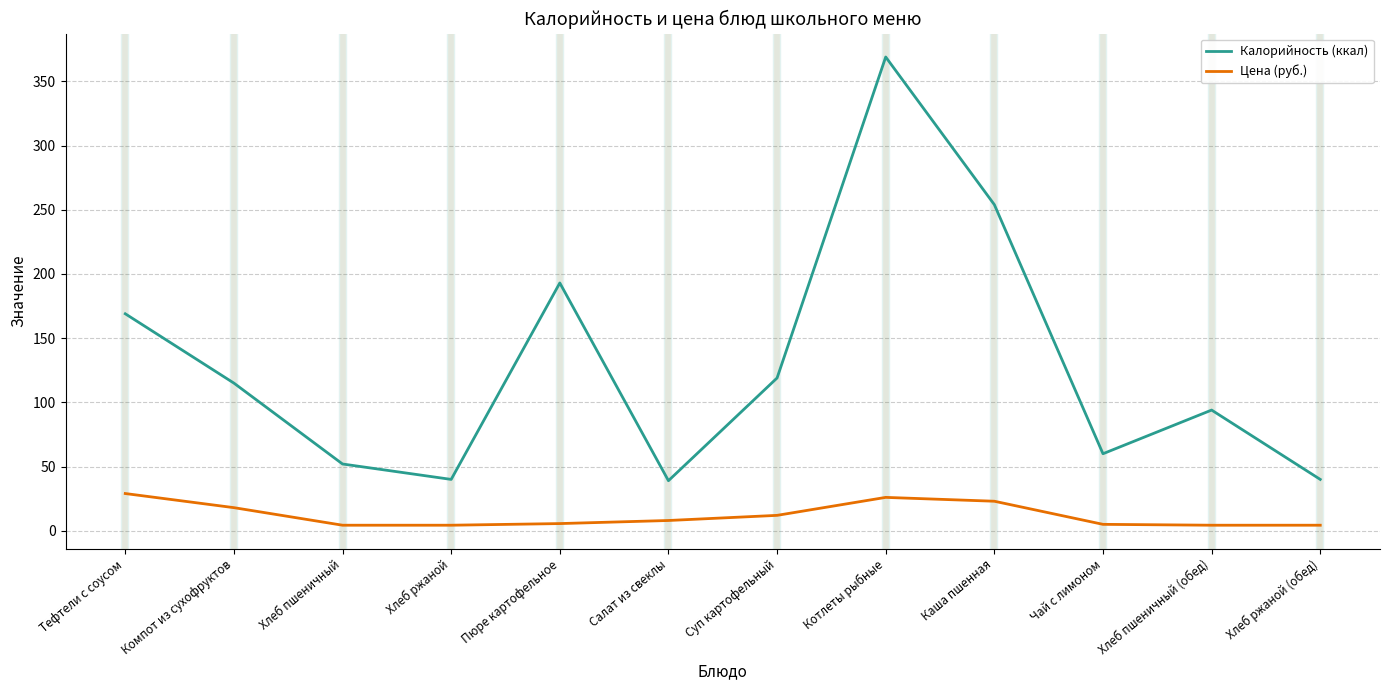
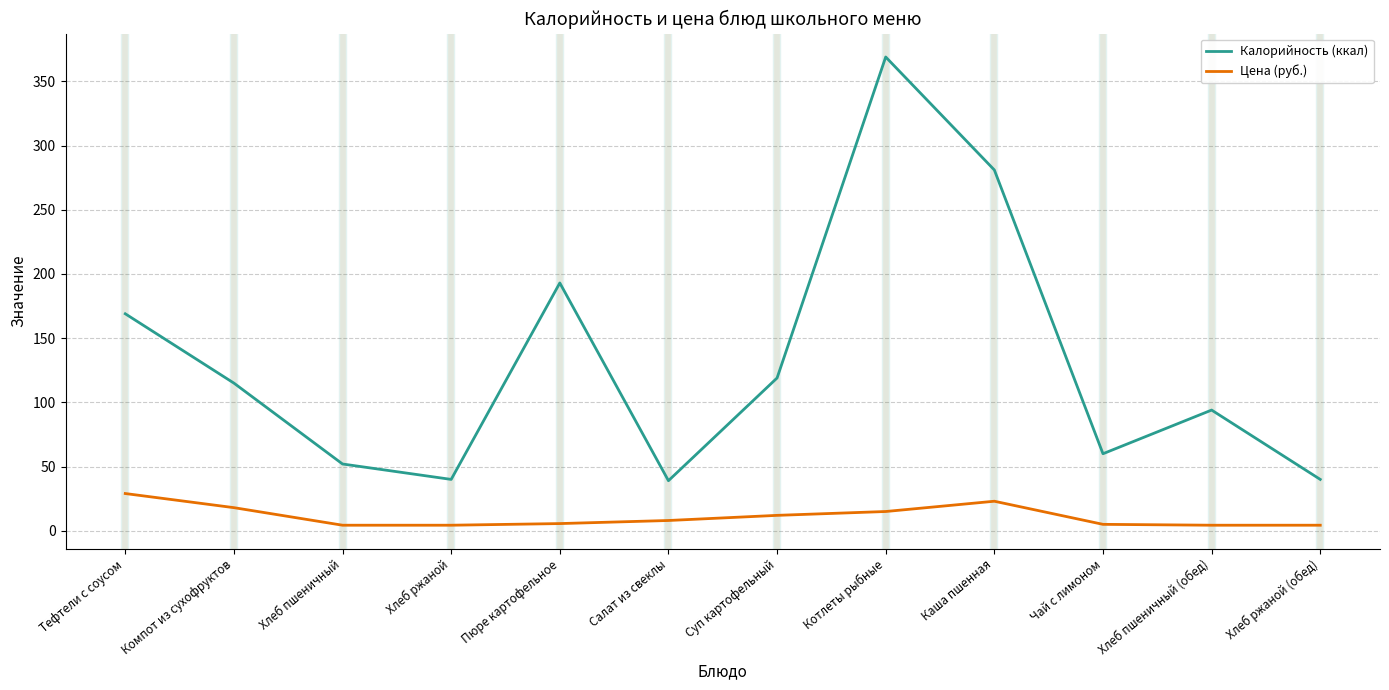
Цена (руб.), Котлеты рыбные: 26 -> 15
Калорийность (ккал), Каша пшенная: 254 -> 281
